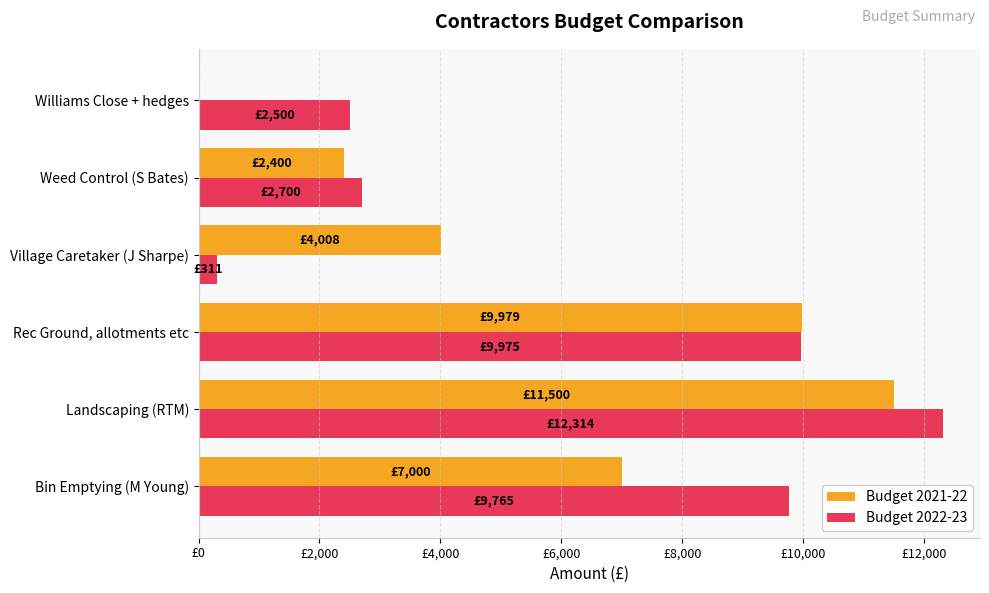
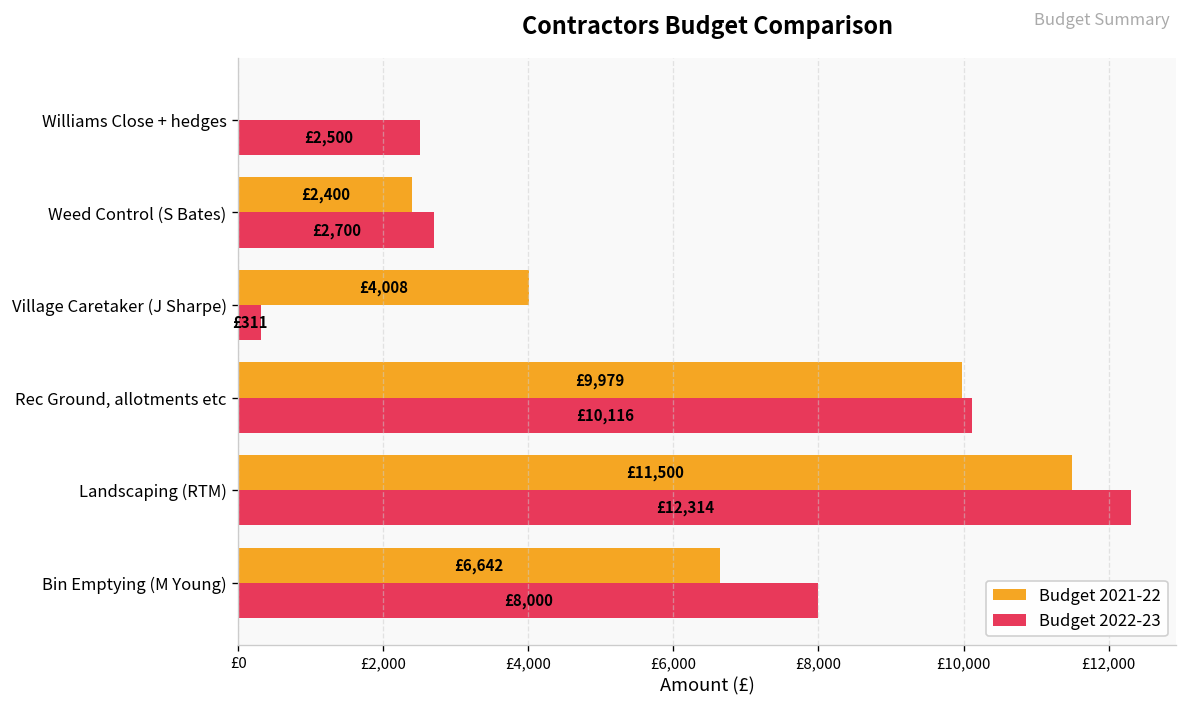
Budget 2022-23, Rec Ground, allotments etc: £9,975 -> £10,116
Budget 2021-22, Bin Emptying (M Young): £7,000 -> £6,642
Budget 2022-23, Bin Emptying (M Young): £9,765 -> £8,000
